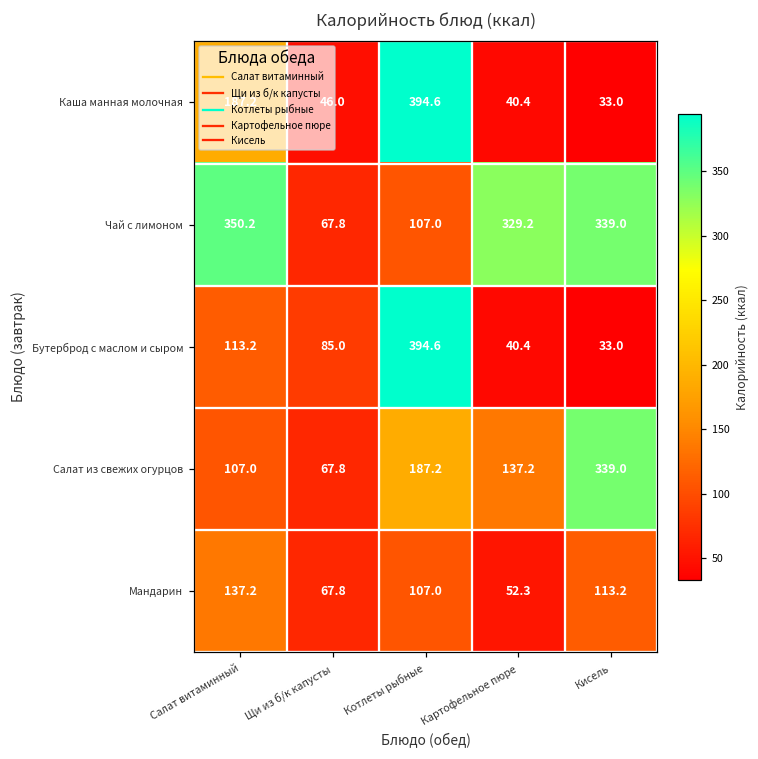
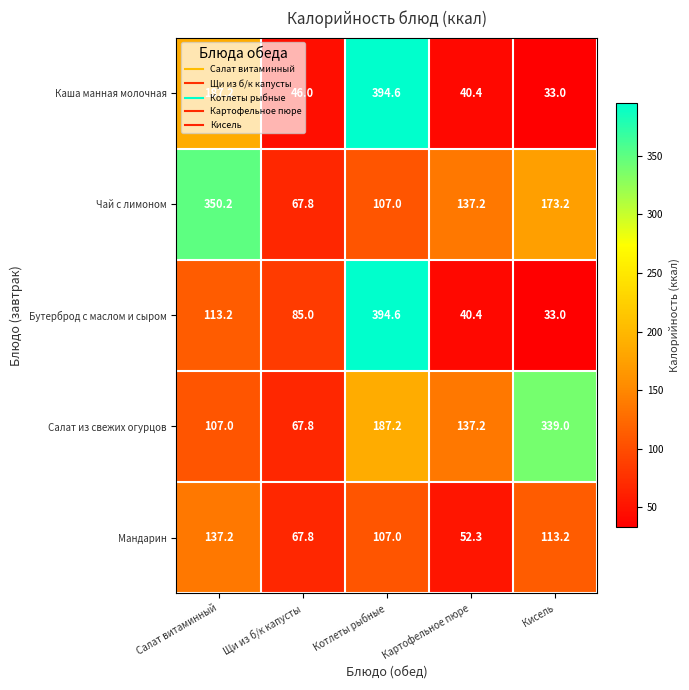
Чай с лимоном, Картофельное пюре: 329.2 -> 137.2
Чай с лимоном, Кисель: 339.0 -> 173.2
